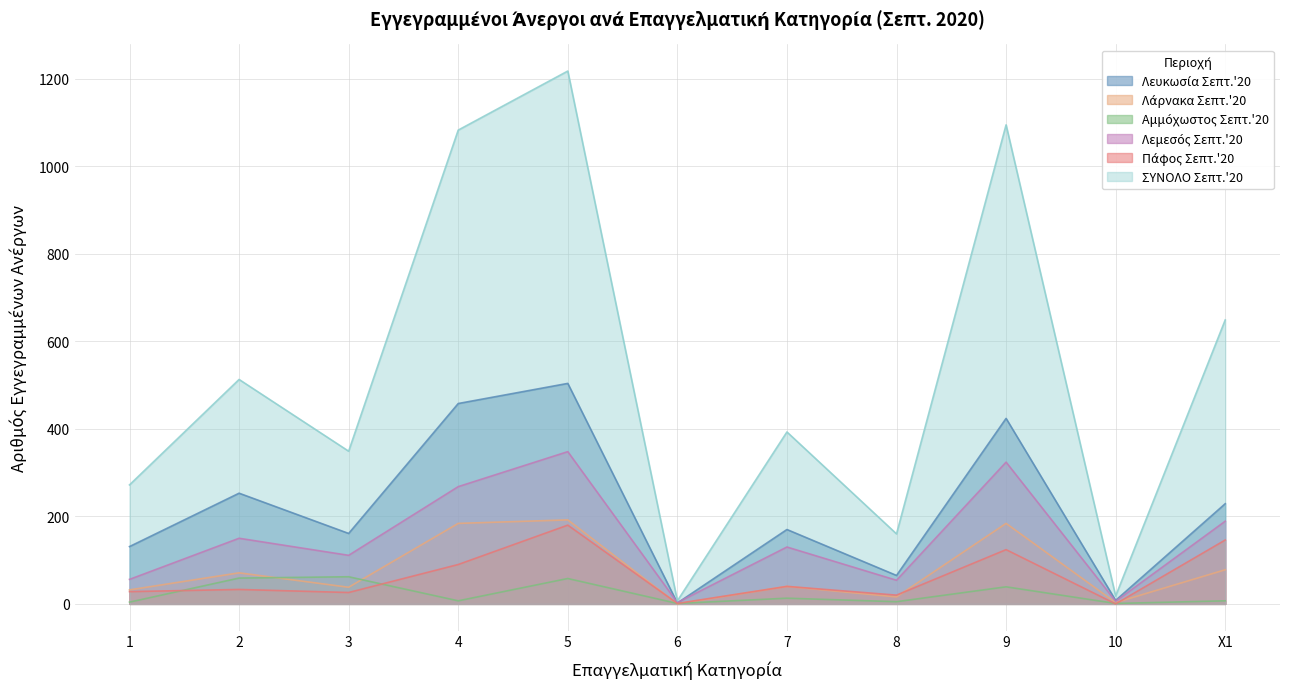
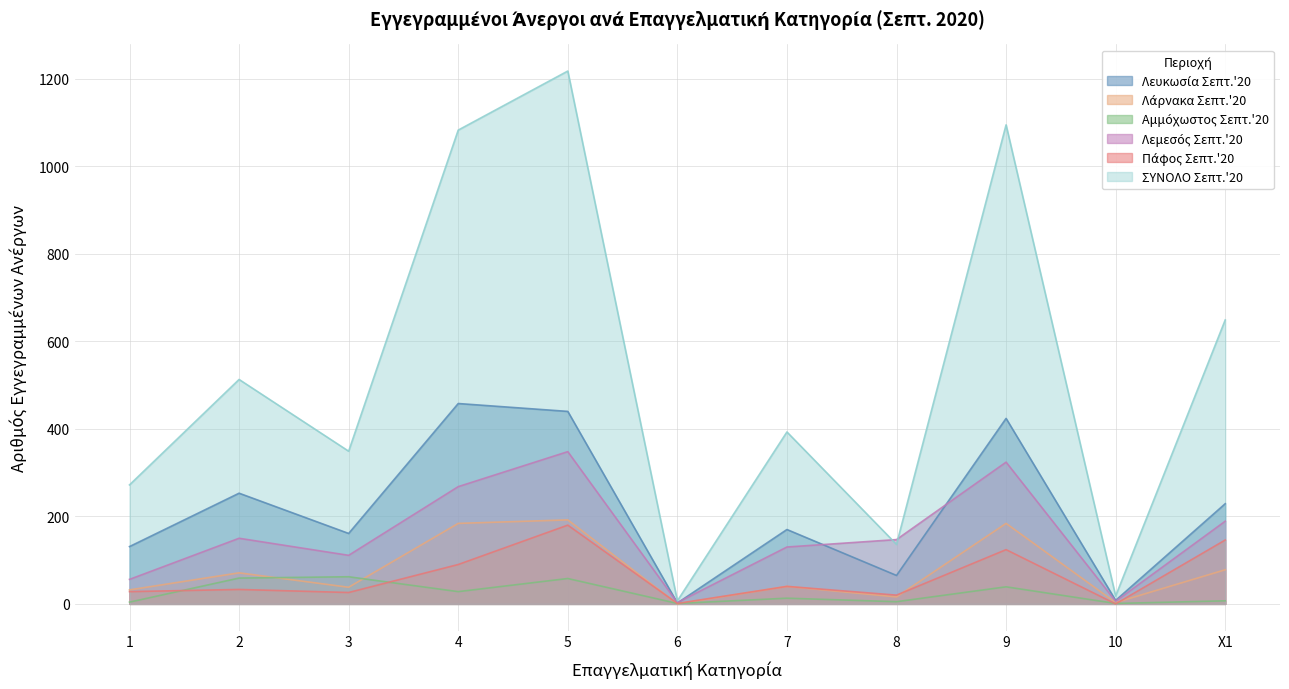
Αμμόχωστος Σεπτ.'20, 4: 10 -> 30
Λευκωσία Σεπτ.'20, 5: 500 -> 440
Λεμεσός Σεπτ.'20, 8: 50 -> 150
ΣΥΝΟΛΟ Σεπτ.'20, 8: 160 -> 140
